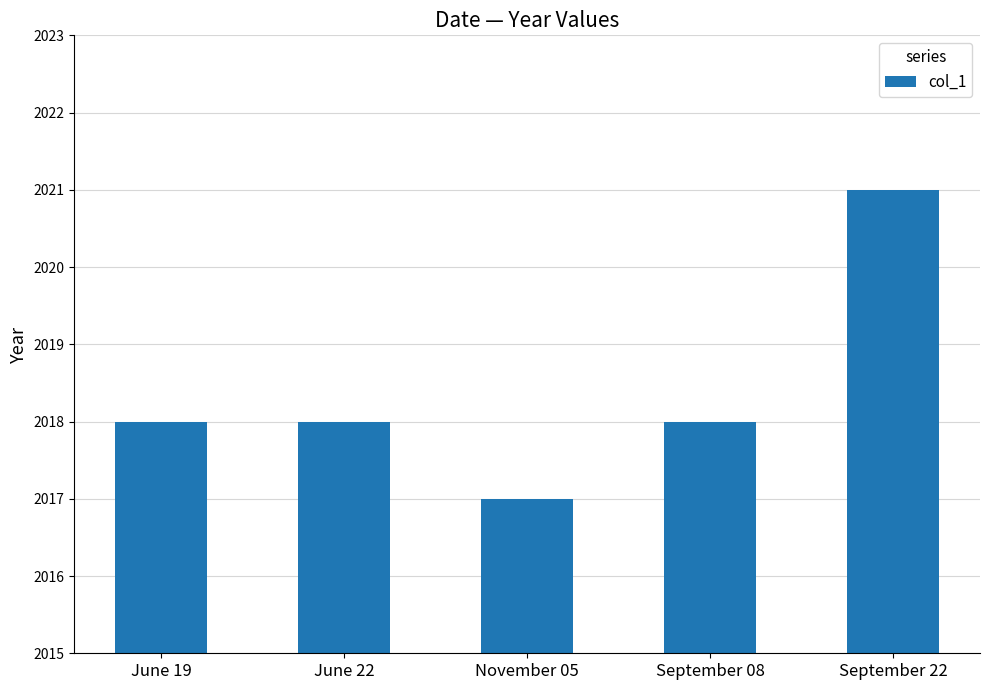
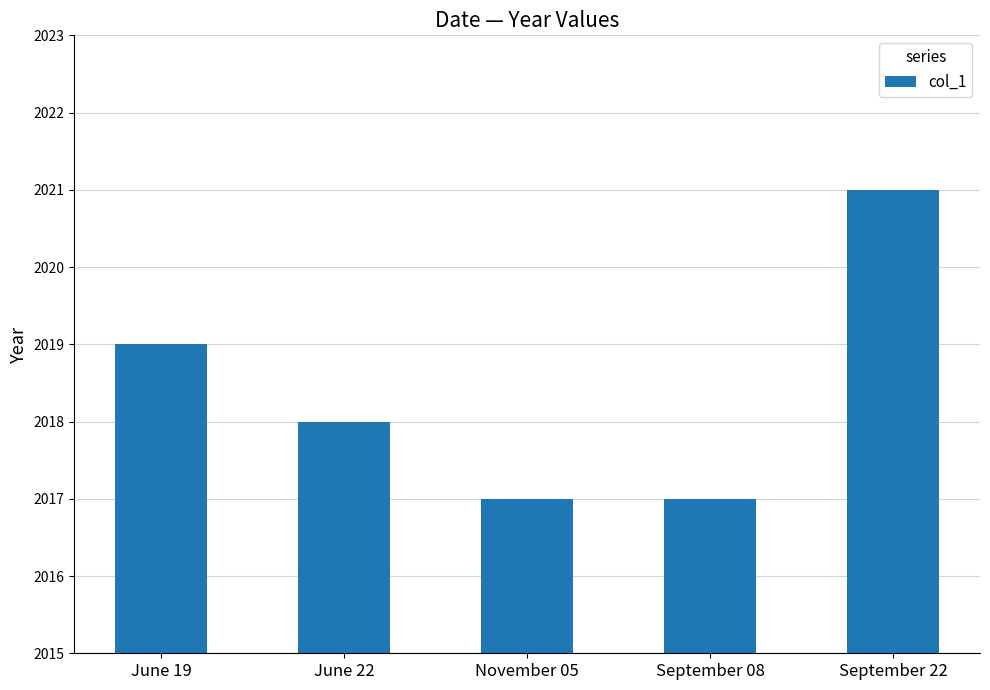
June 19: 2018 -> 2019
September 08: 2018 -> 2017
